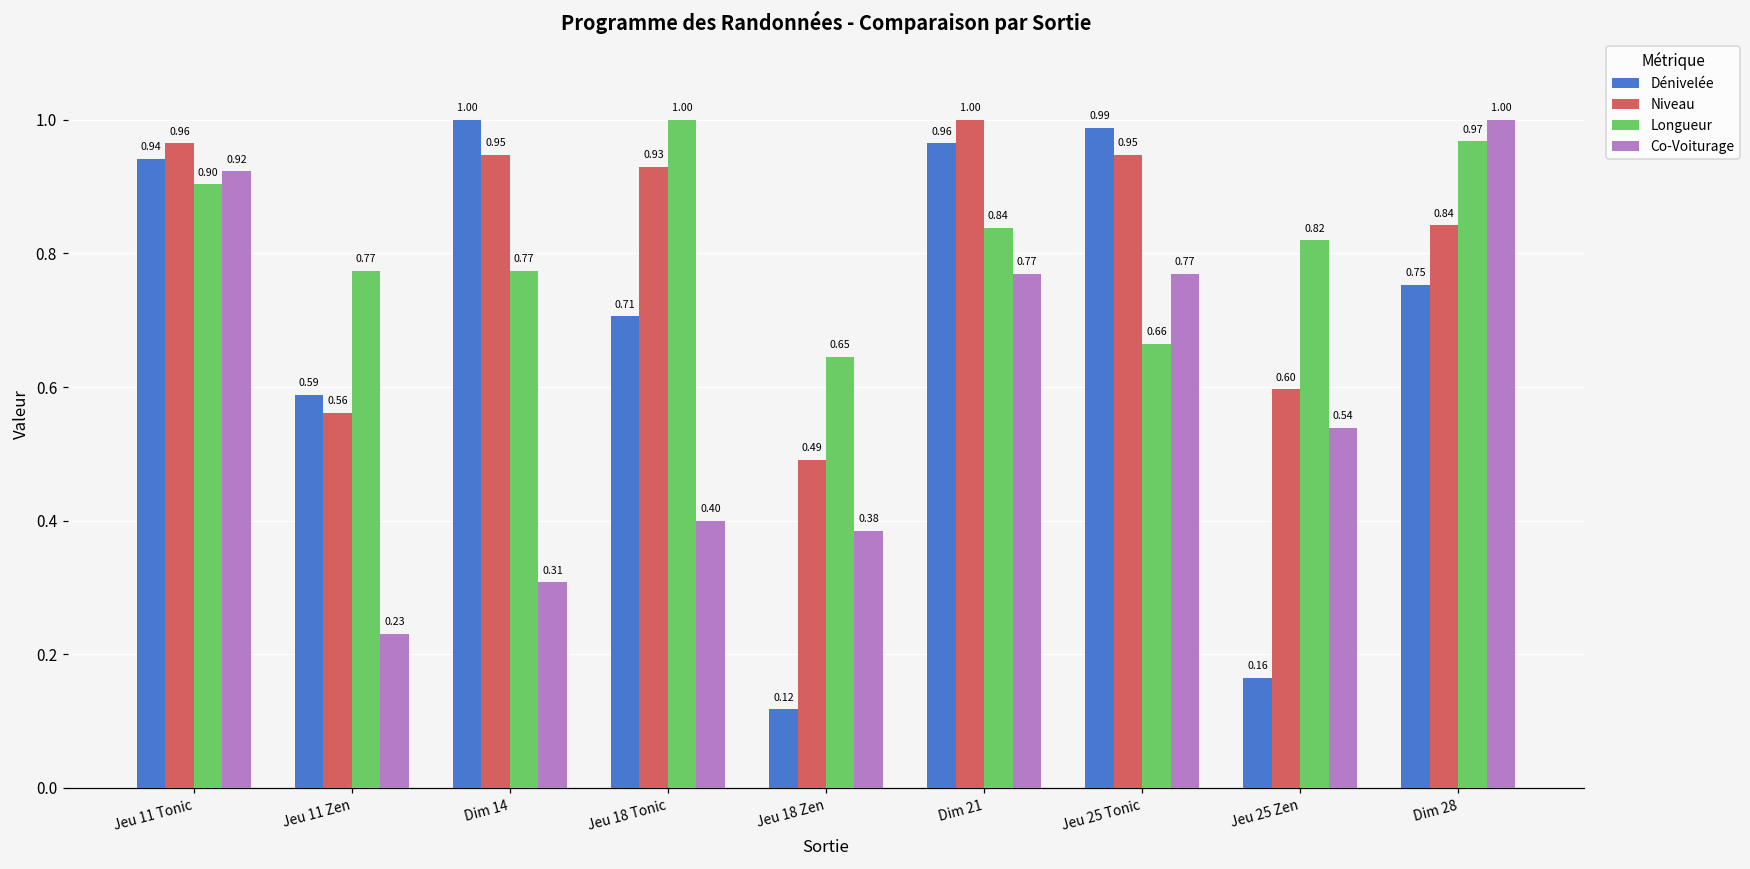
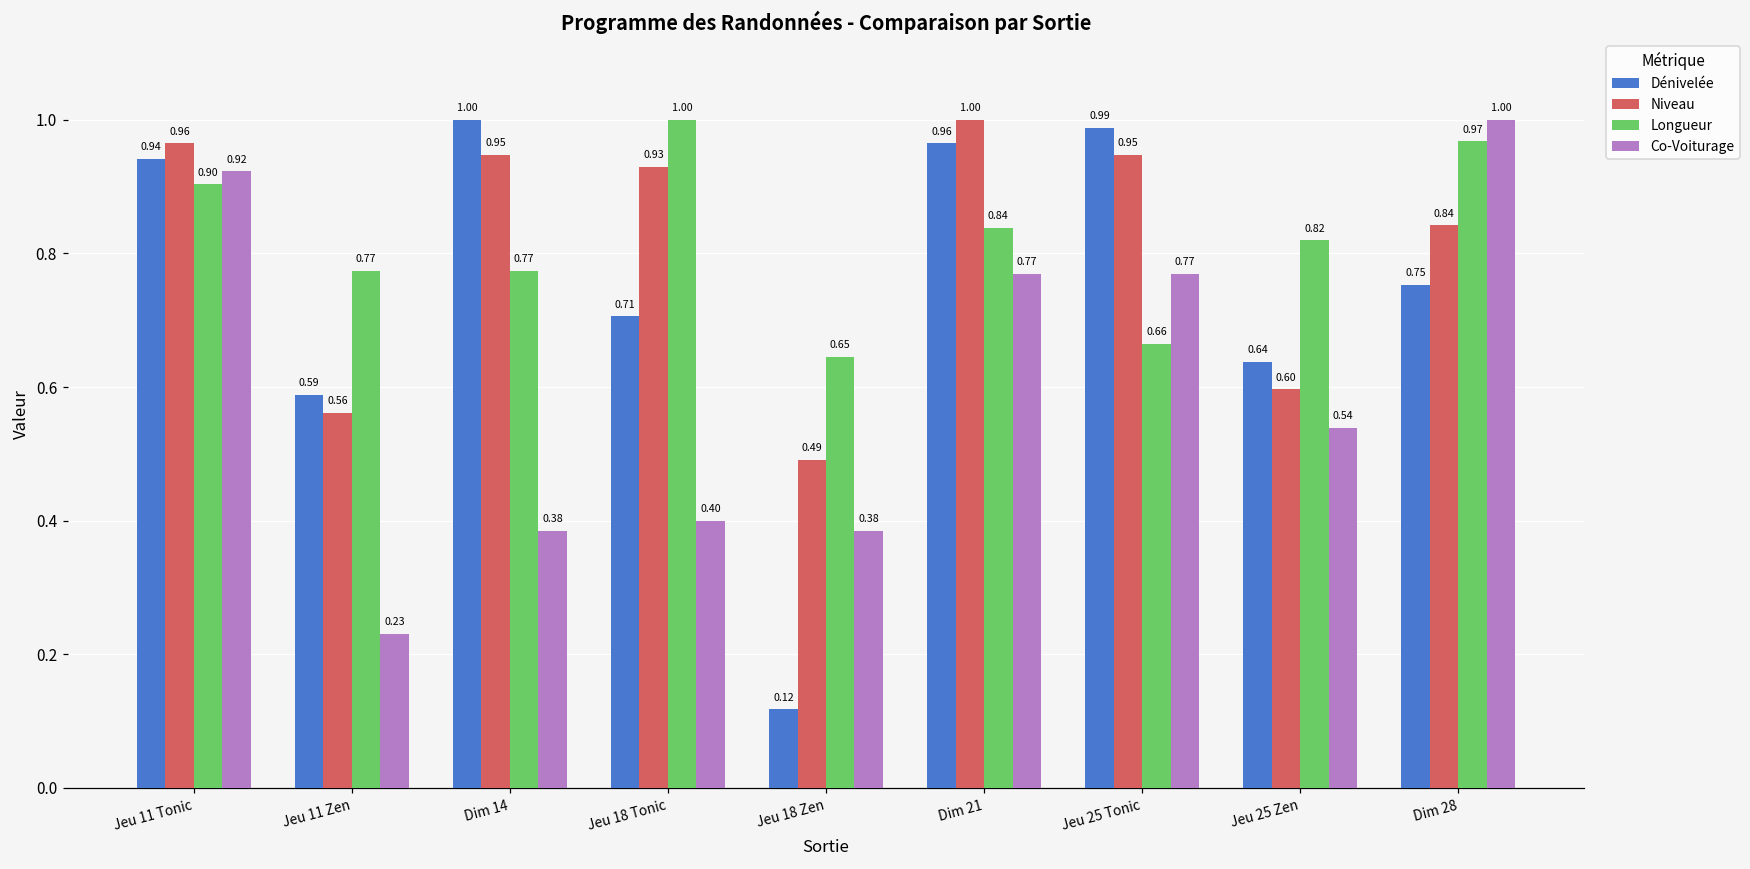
Co-Voiturage, Dim 14: 0.31 -> 0.38
Dénivelée, Jeu 25 Zen: 0.16 -> 0.64
